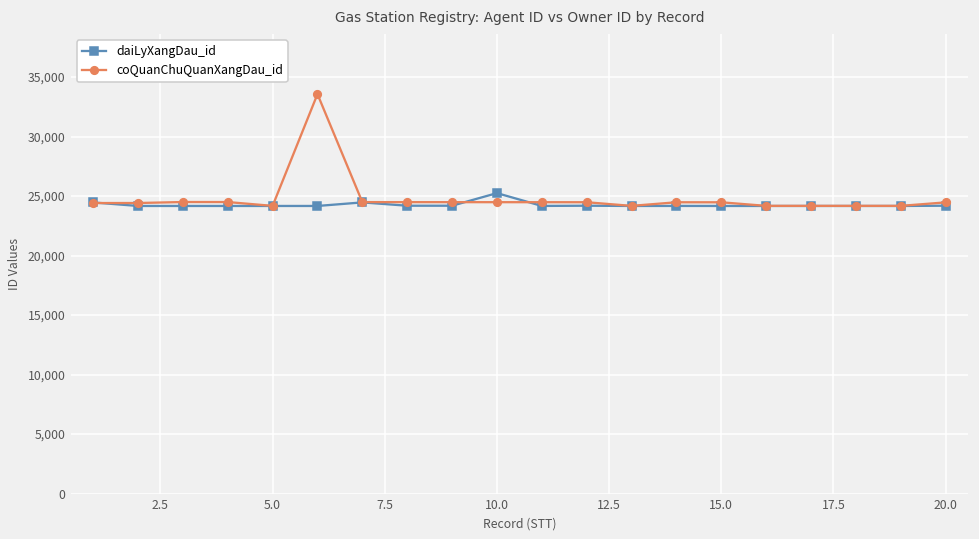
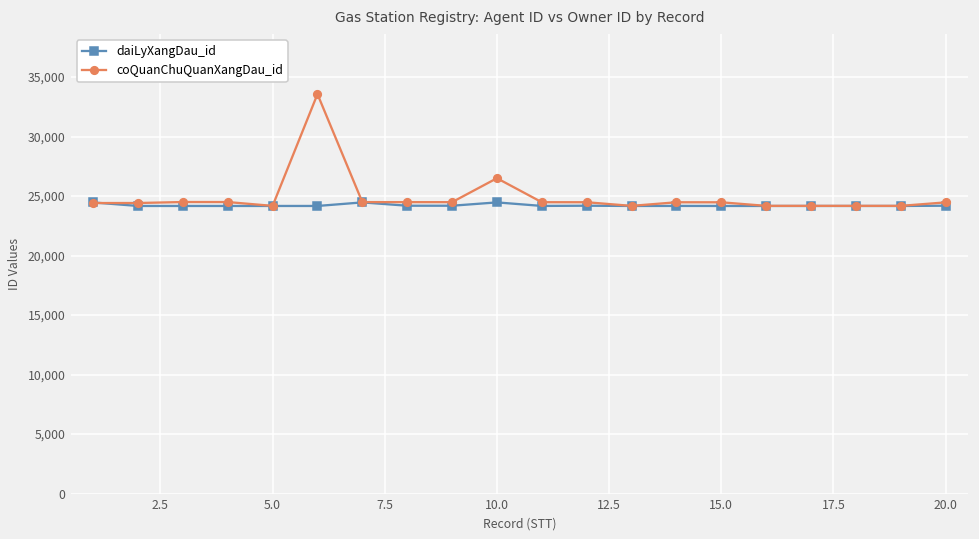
daiLyXangDau_id, 10.0: 25,300 -> 24,500
coQuanChuQuanXangDau_id, 10.0: 24,500 -> 26,500
